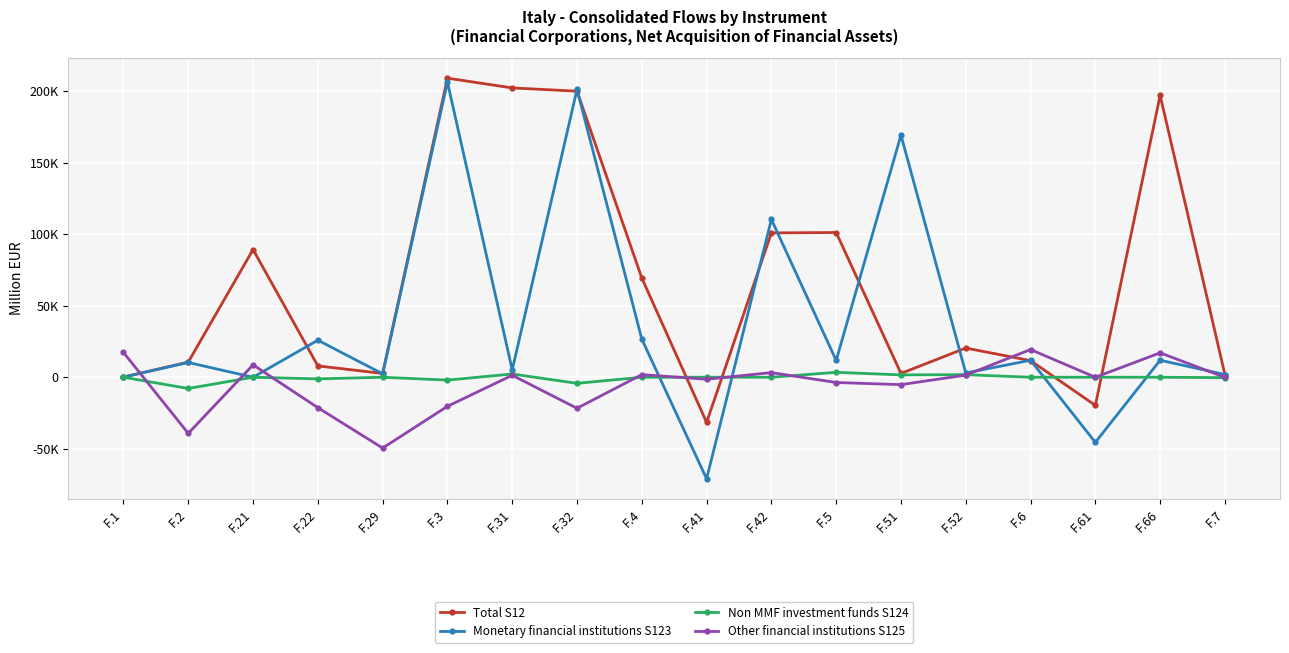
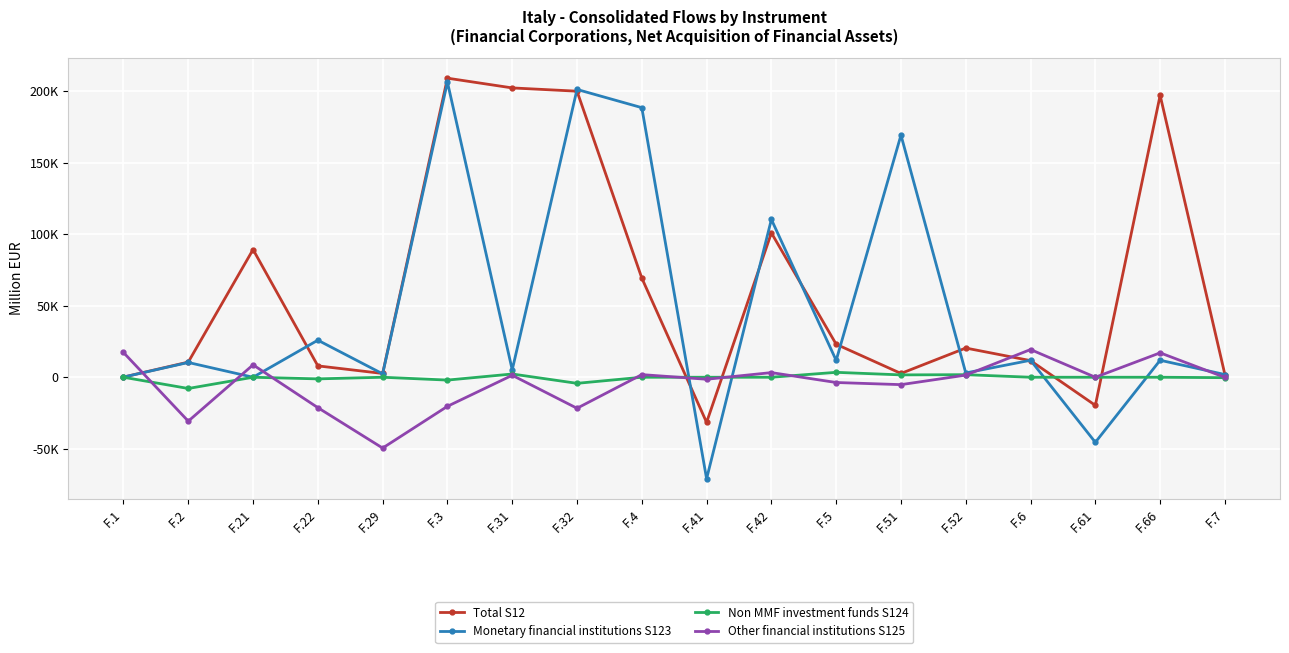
Other financial institutions S125, F.2: -39000 -> -31000
Monetary financial institutions S123, F.4: 27000 -> 188000
Total S12, F.5: 101000 -> 23000
